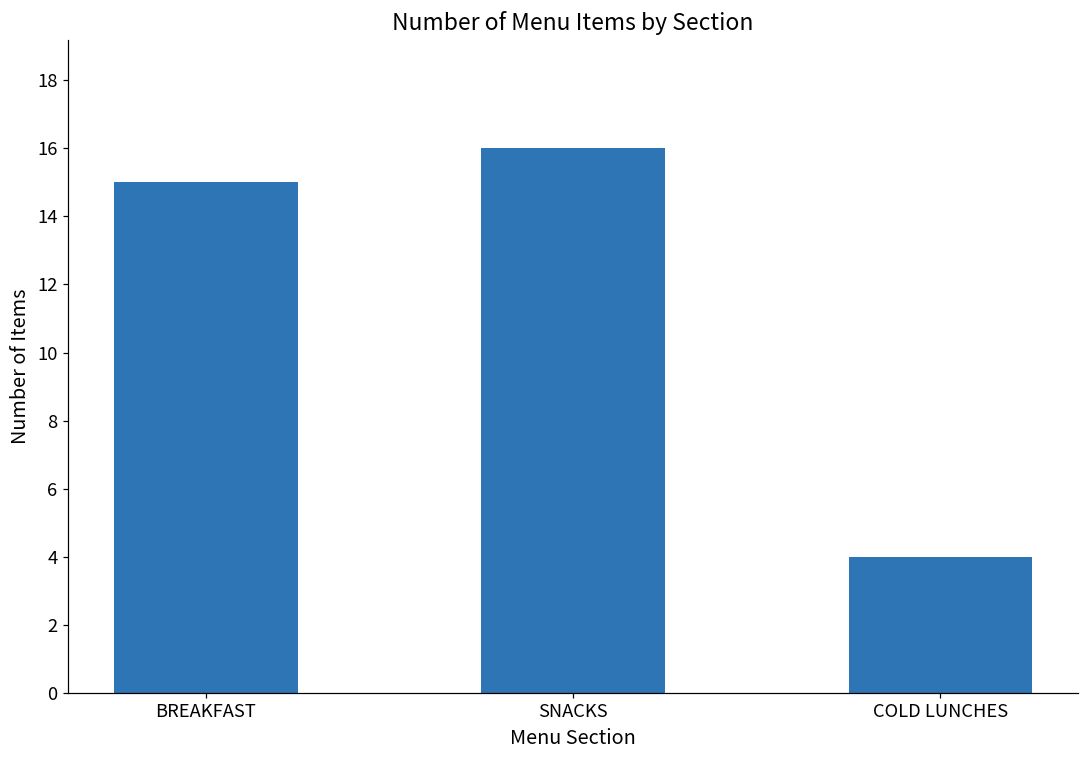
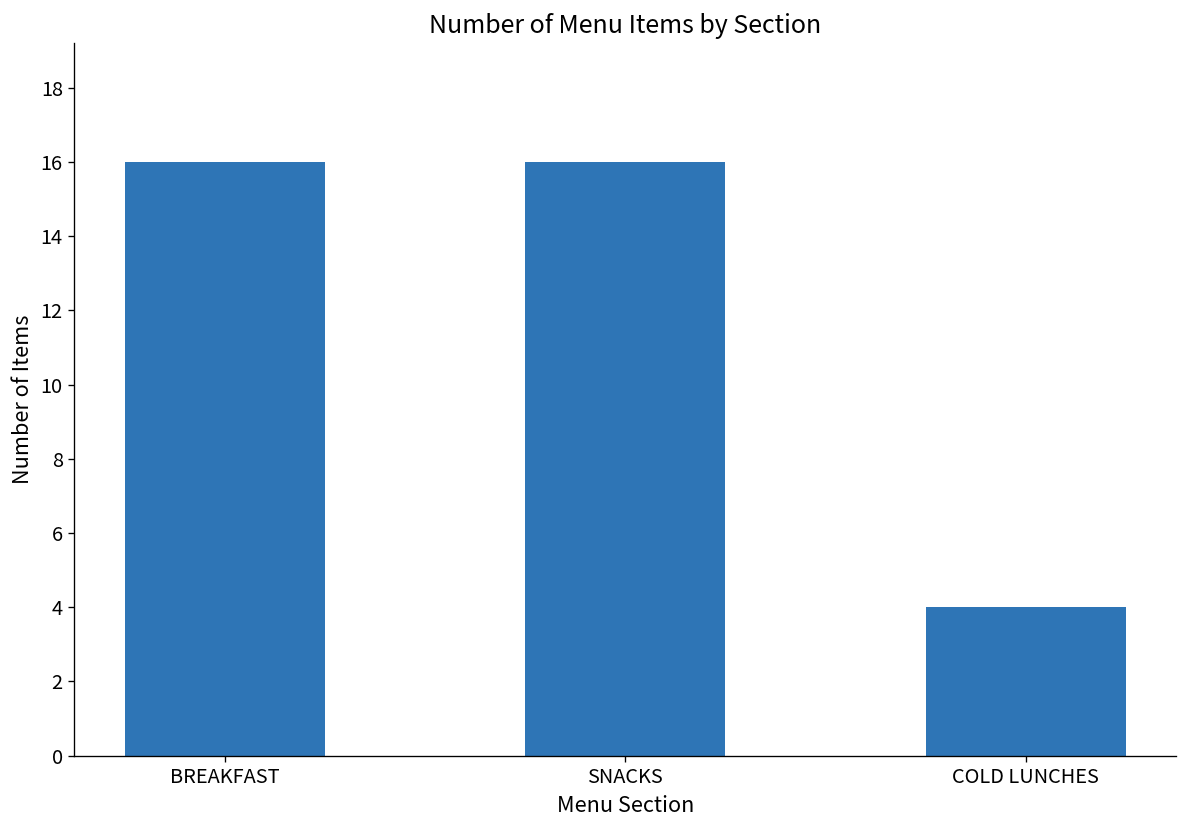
BREAKFAST: 15 -> 16
